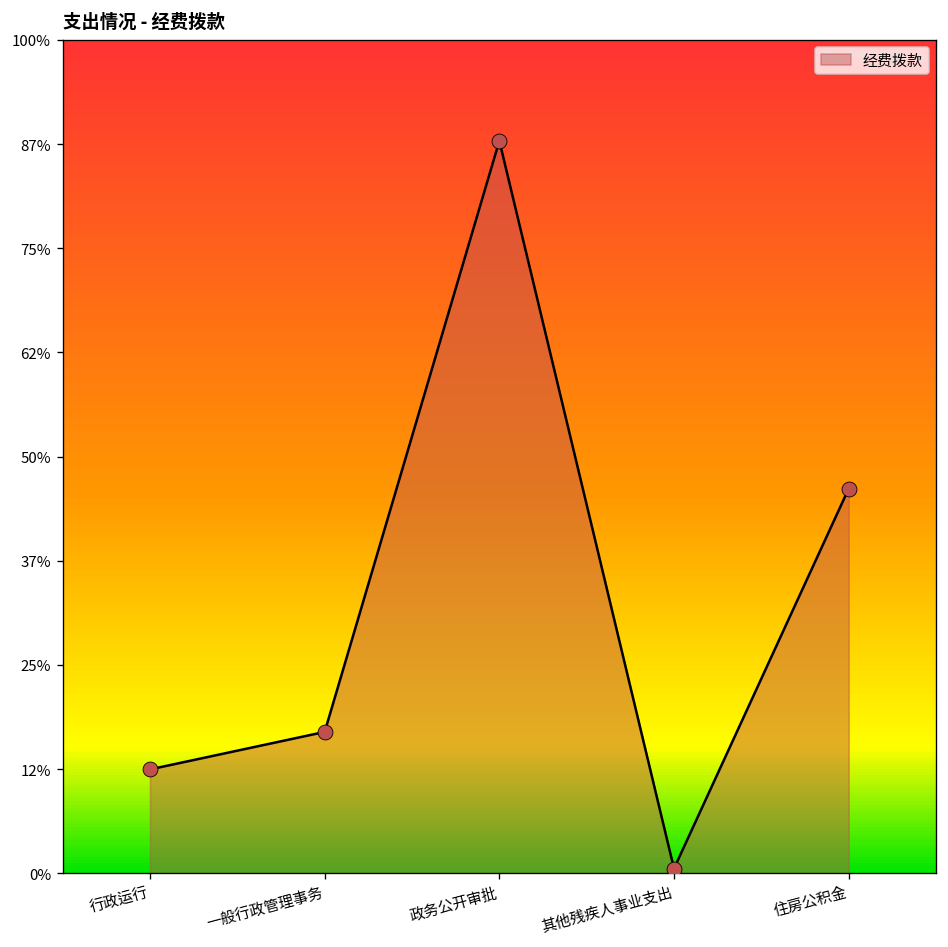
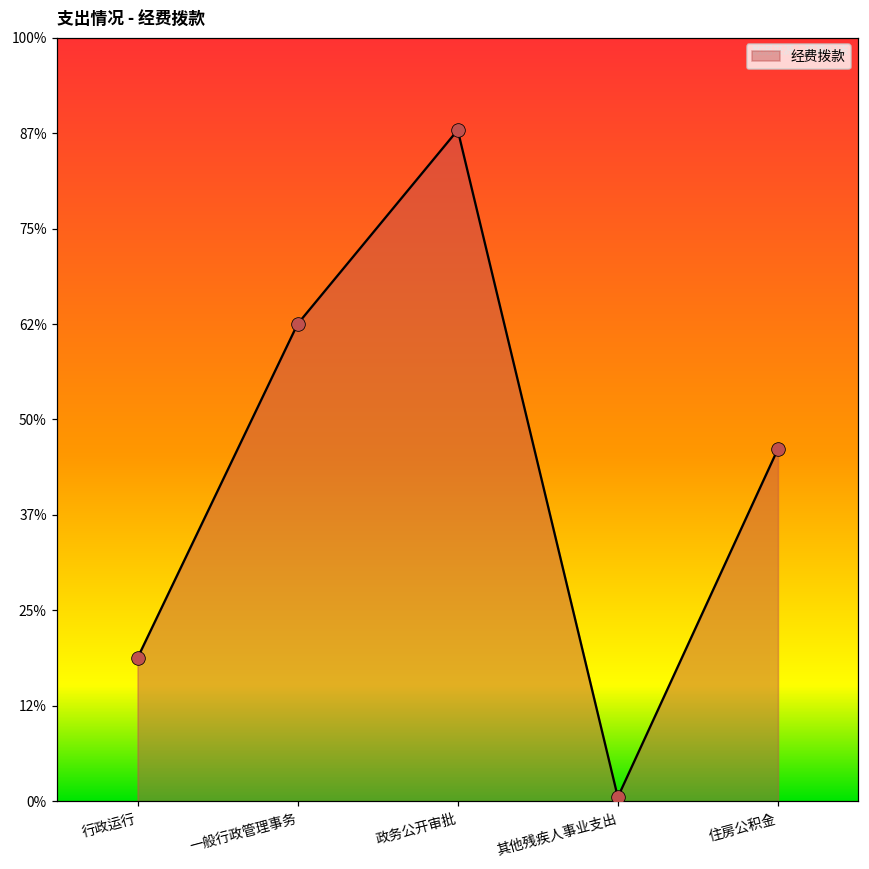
行政运行: 12% -> 19%
一般行政管理事务: 17% -> 63%
